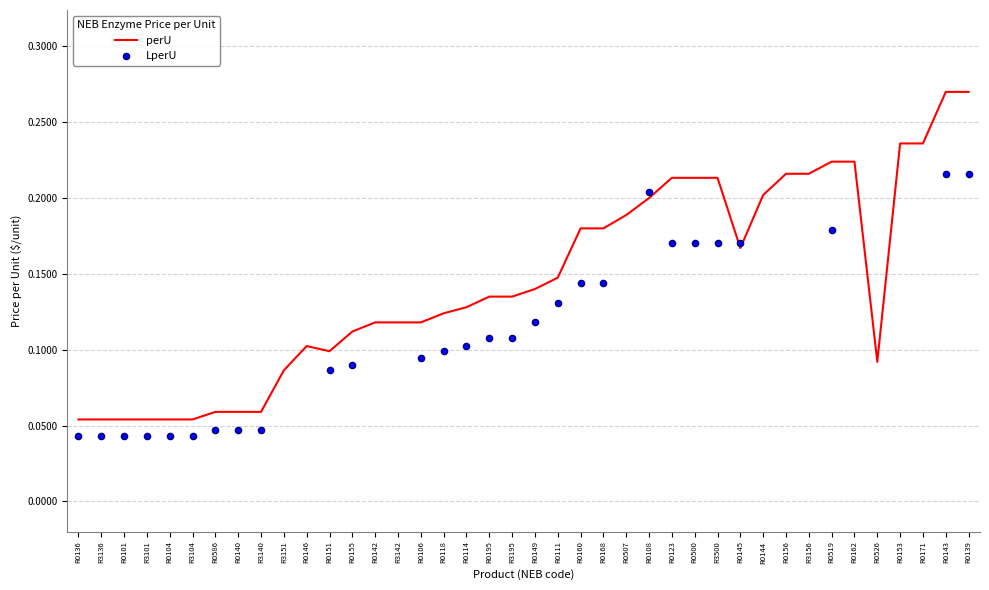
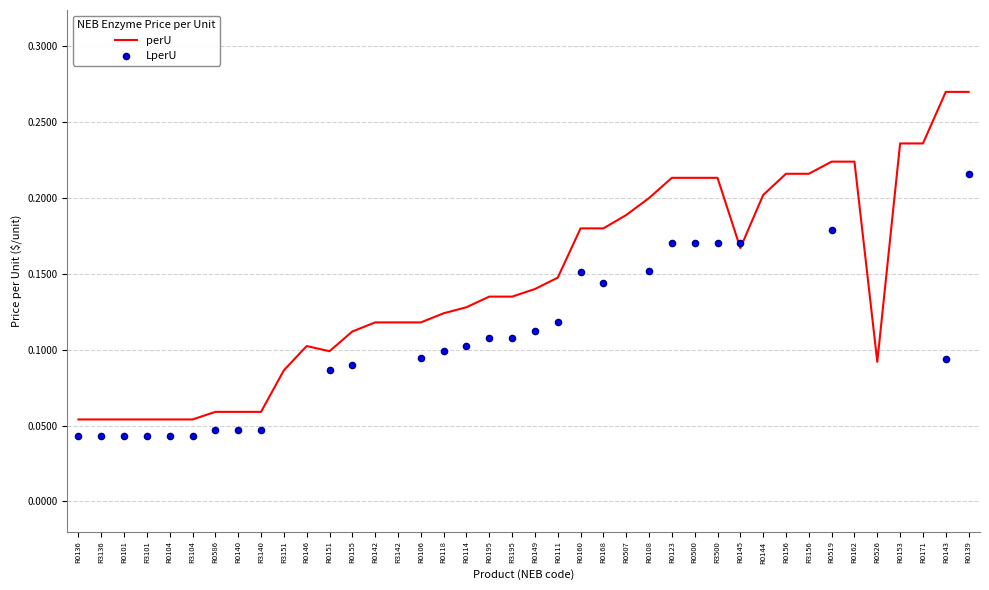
LperU, R0149: 0.118 -> 0.112
LperU, R0111: 0.131 -> 0.118
LperU, R0160: 0.144 -> 0.151
LperU, R0108: 0.204 -> 0.152
LperU, R0143: 0.216 -> 0.094
